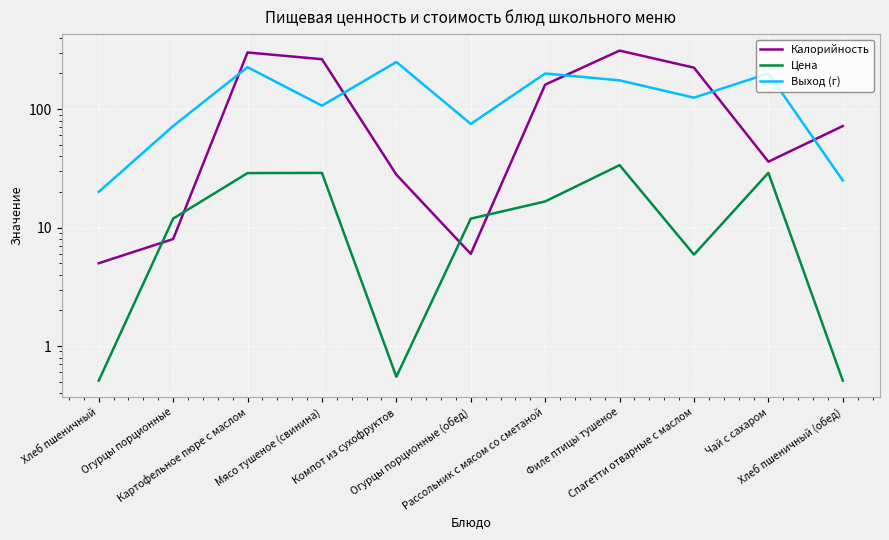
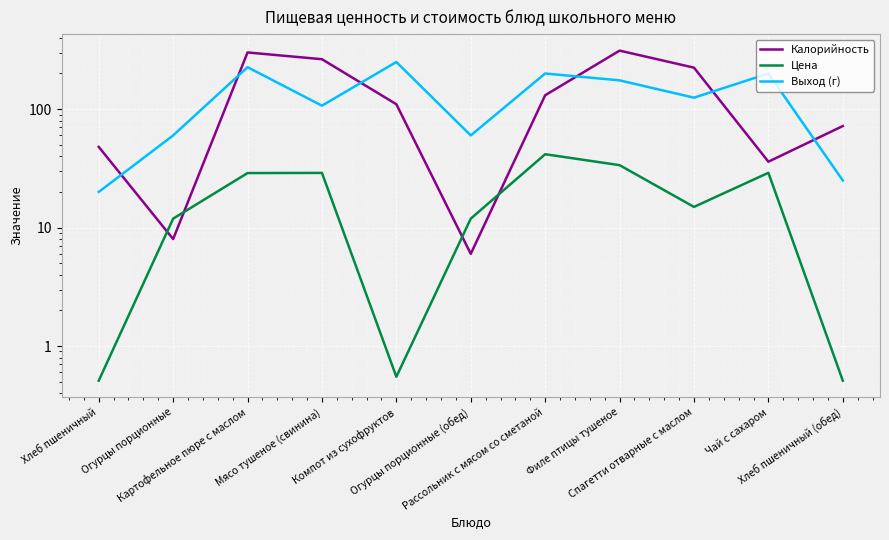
Калорийность, Хлеб пшеничный: 5 -> 48
Выход (г), Огурцы порционные: 70 -> 60
Калорийность, Компот из сухофруктов: 28 -> 110
Выход (г), Огурцы порционные (обед): 80 -> 60
Калорийность, Рассольник с мясом со сметаной: 160 -> 130
Цена, Рассольник с мясом со сметаной: 17 -> 42
Цена, Спагетти отварные с маслом: 6 -> 15
